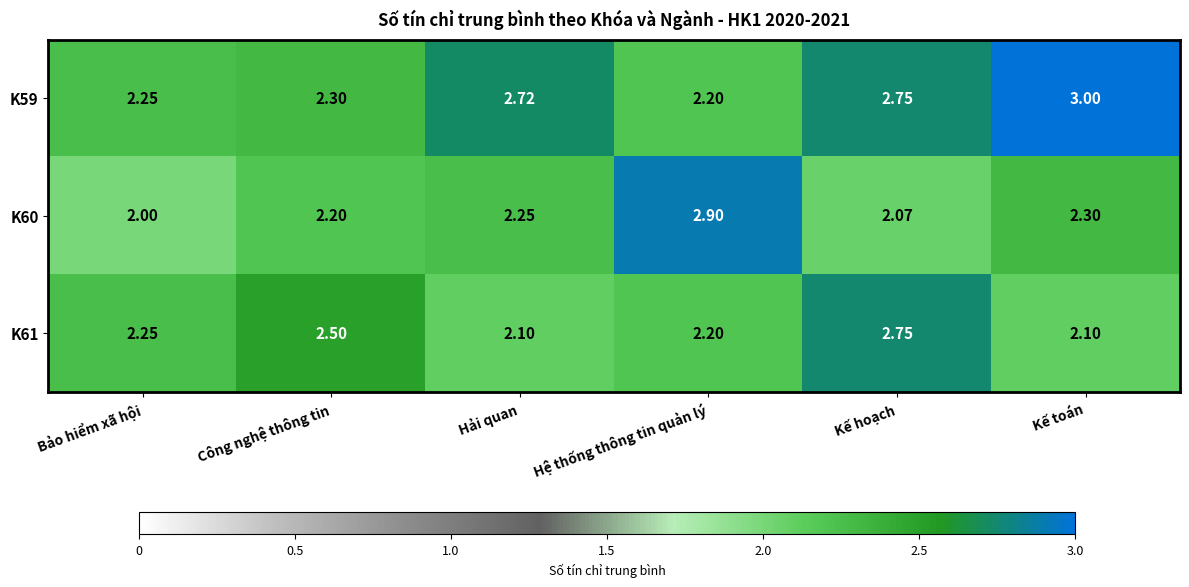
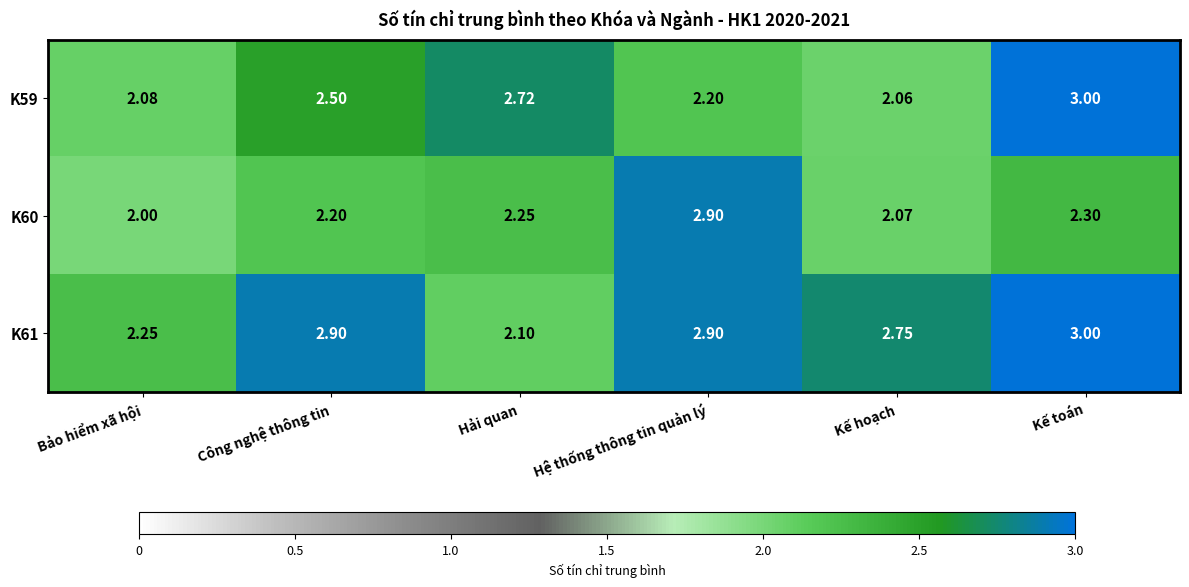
K59, Bảo hiểm xã hội: 2.25 -> 2.08
K59, Công nghệ thông tin: 2.30 -> 2.50
K59, Kế hoạch: 2.75 -> 2.06
K61, Công nghệ thông tin: 2.50 -> 2.90
K61, Hệ thống thông tin quản lý: 2.20 -> 2.90
K61, Kế toán: 2.10 -> 3.00
